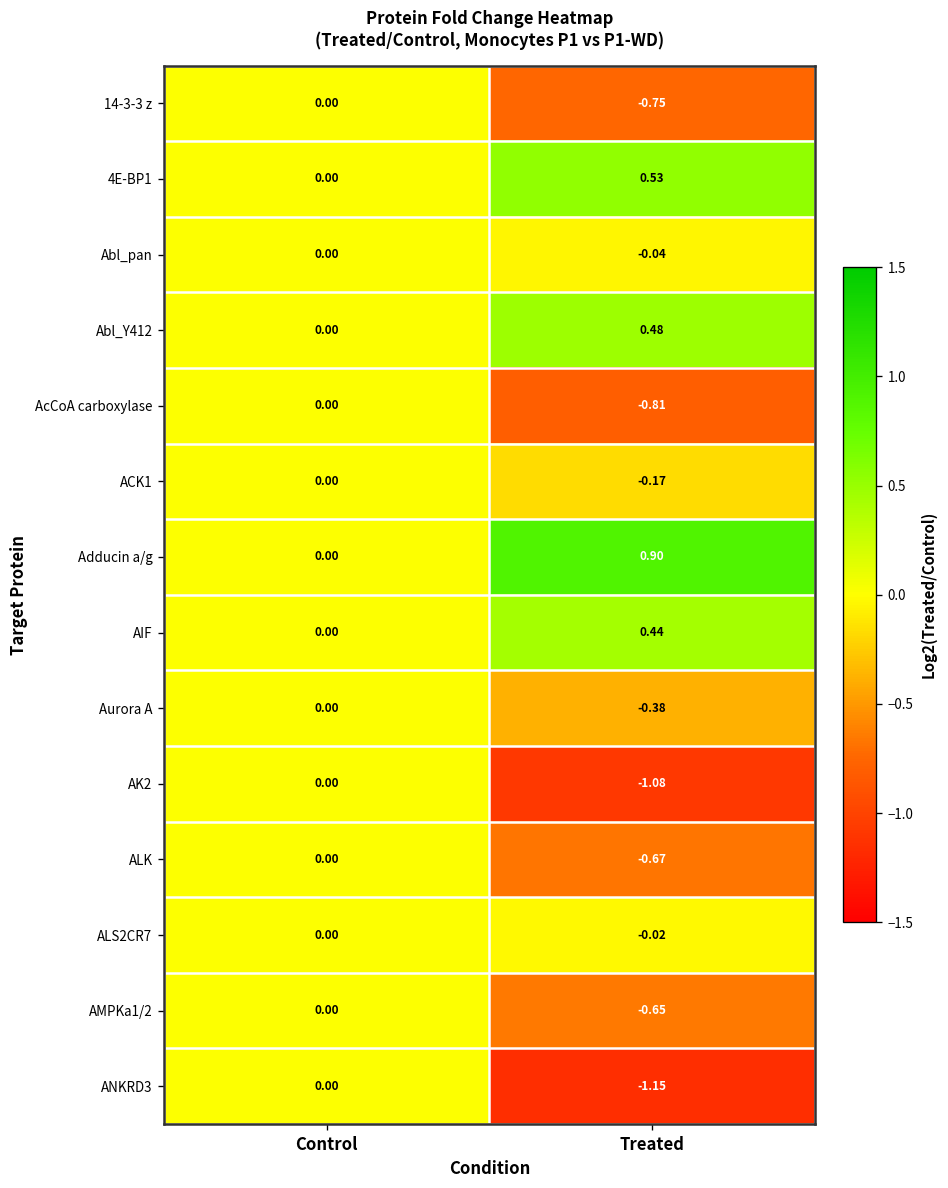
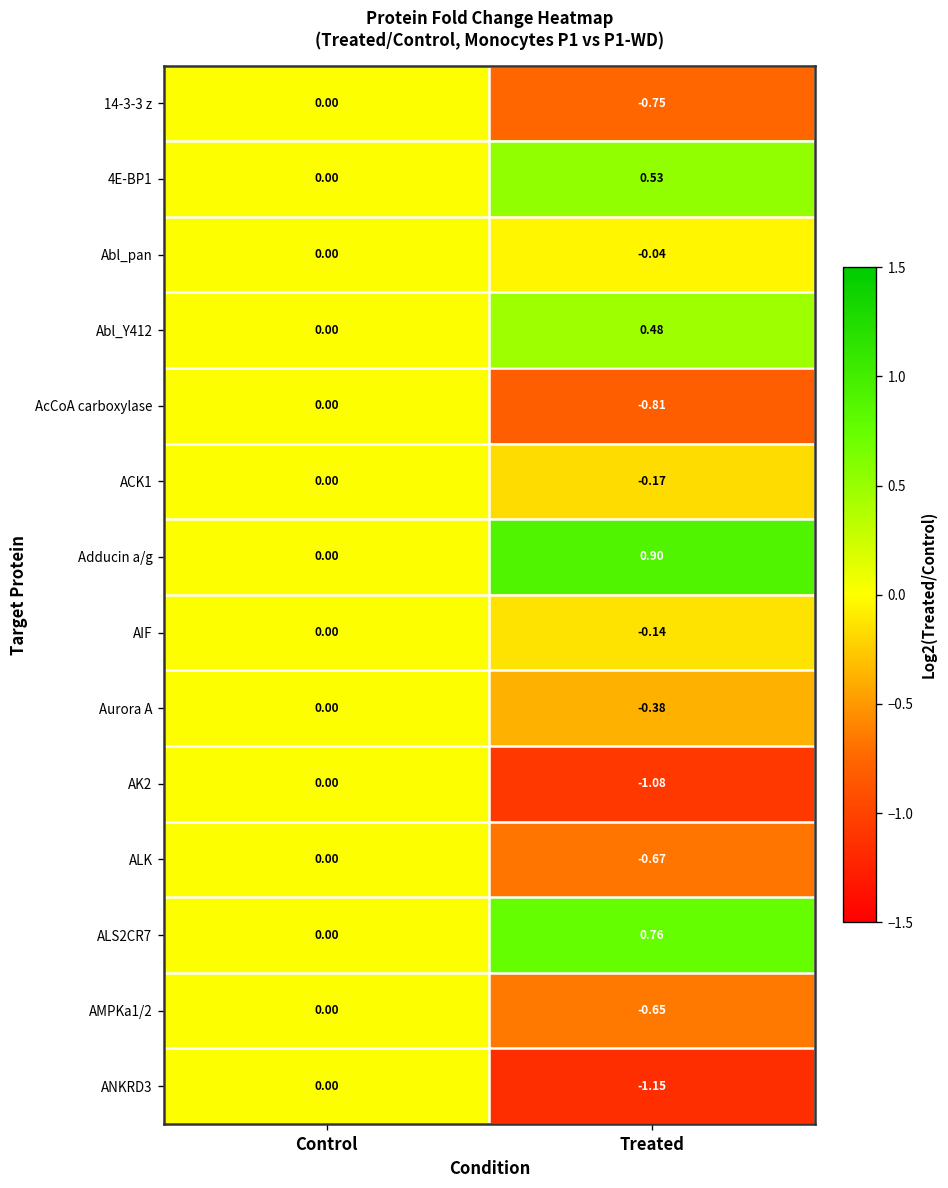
AIF, Treated: 0.44 -> -0.14
ALS2CR7, Treated: -0.02 -> 0.76
